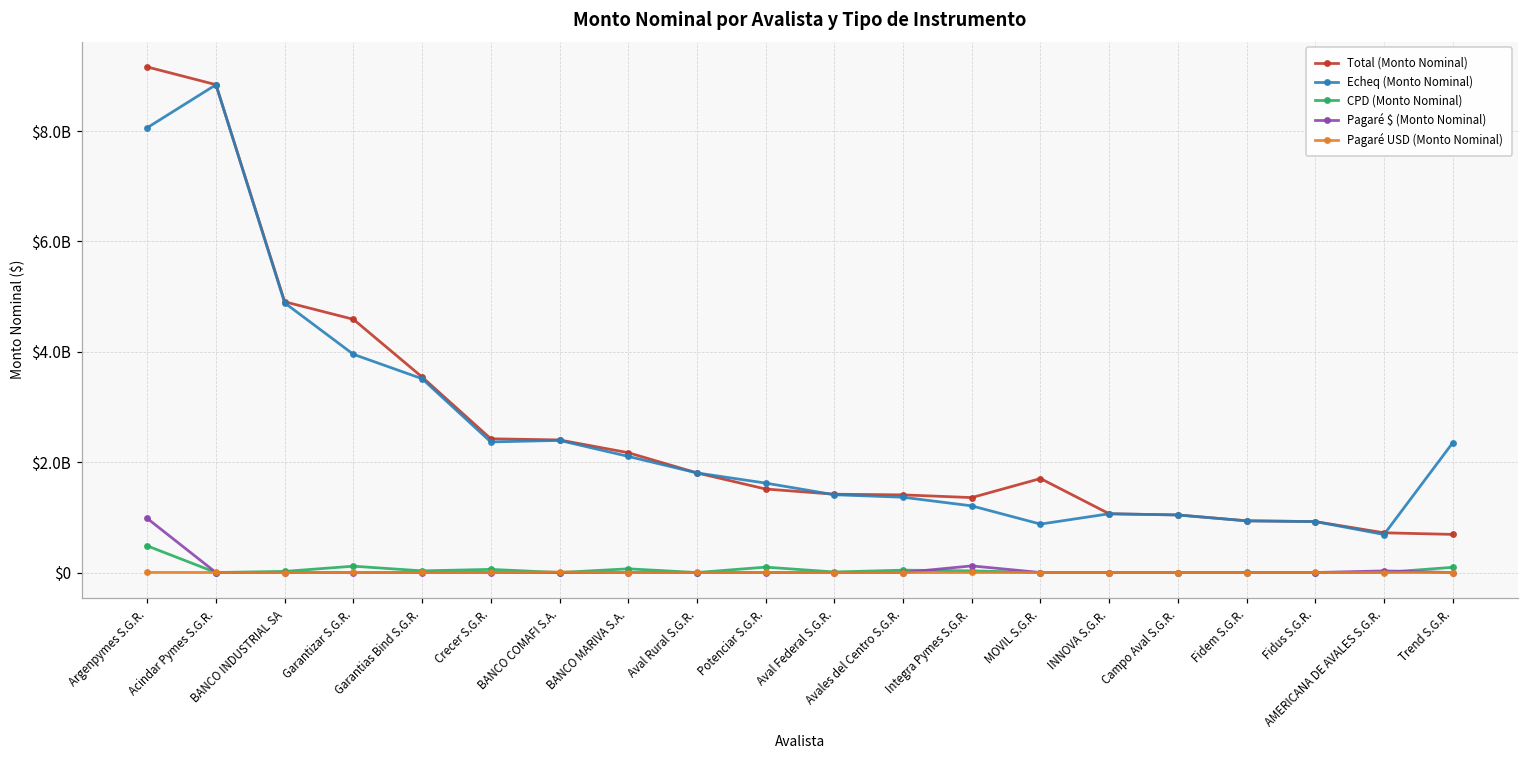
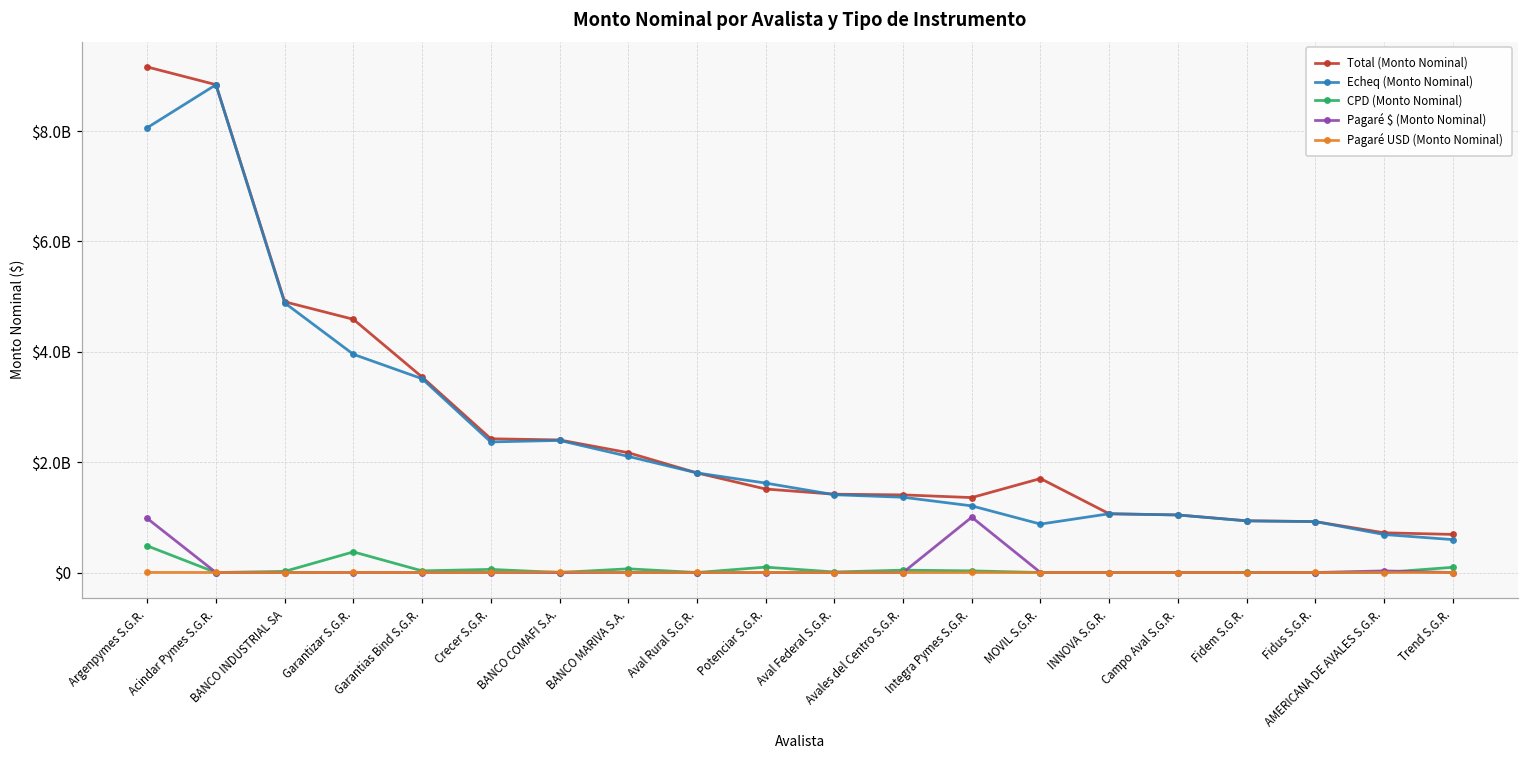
CPD (Monto Nominal), Garantizar S.G.R.: $100000000 -> $400000000
Pagaré $ (Monto Nominal), Integra Pymes S.G.R.: $100000000 -> $1000000000
Echeq (Monto Nominal), Trend S.G.R.: $2400000000 -> $600000000
